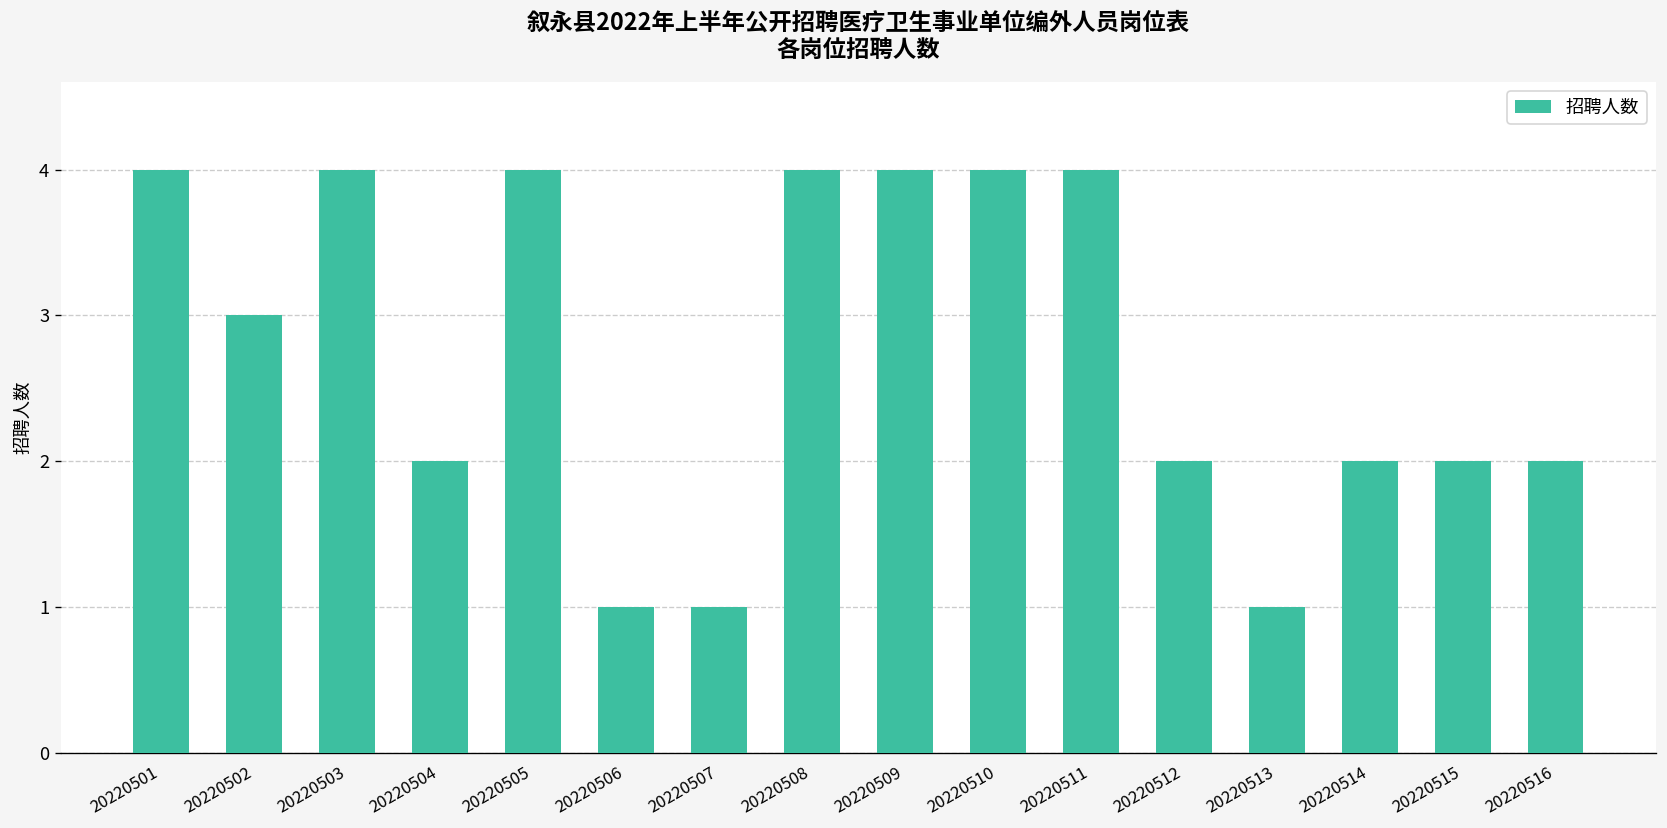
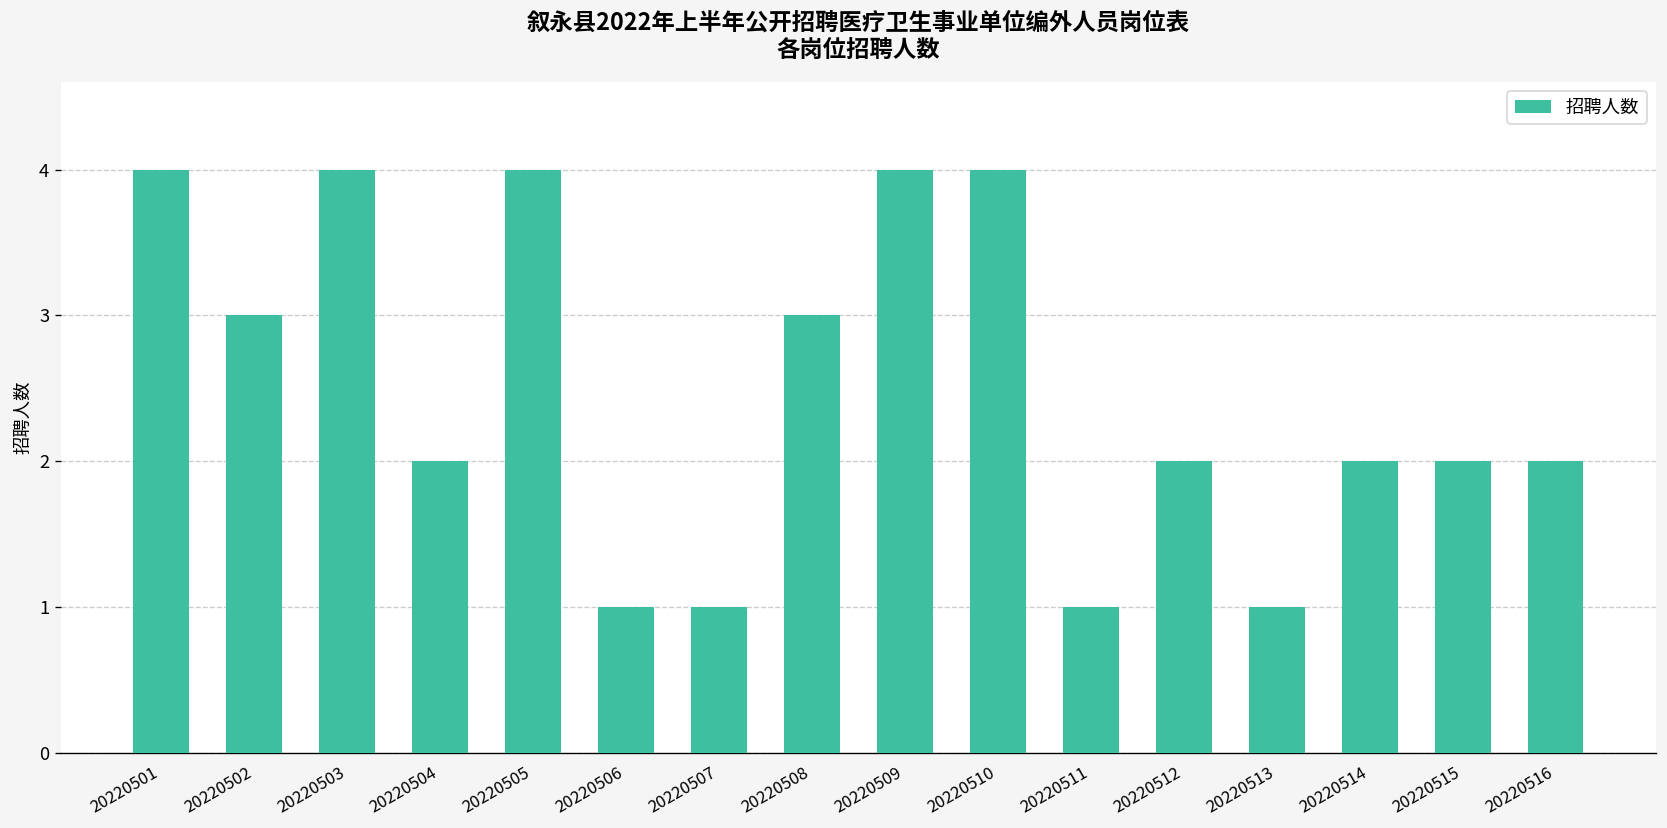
20220508: 4 -> 3
20220511: 4 -> 1
